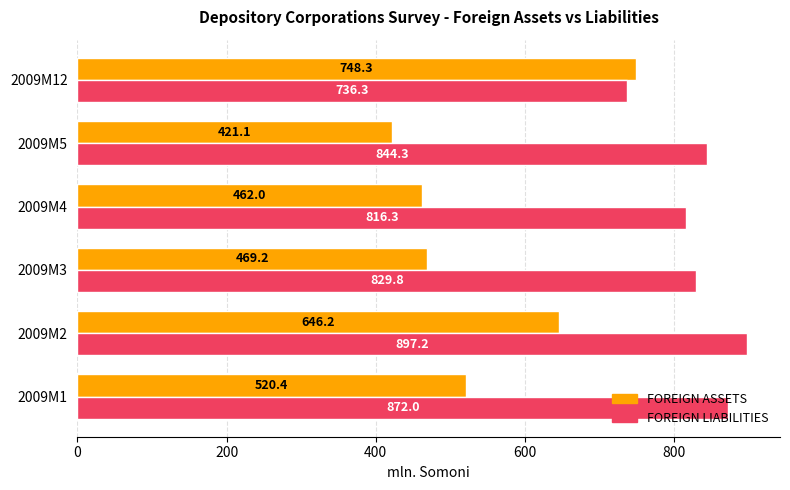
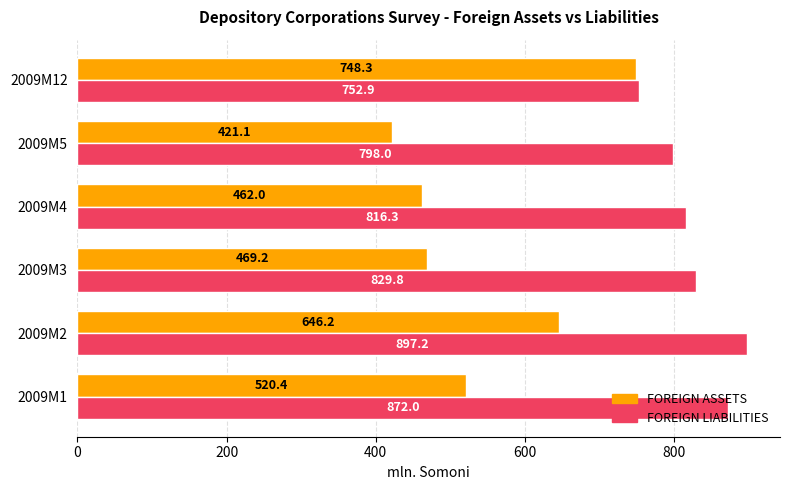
FOREIGN LIABILITIES, 2009M12: 736.3 -> 752.9
FOREIGN LIABILITIES, 2009M5: 844.3 -> 798.0
